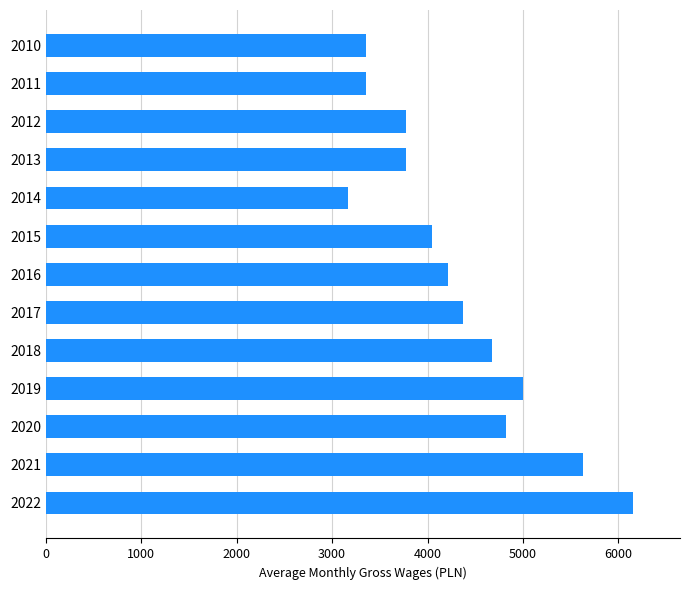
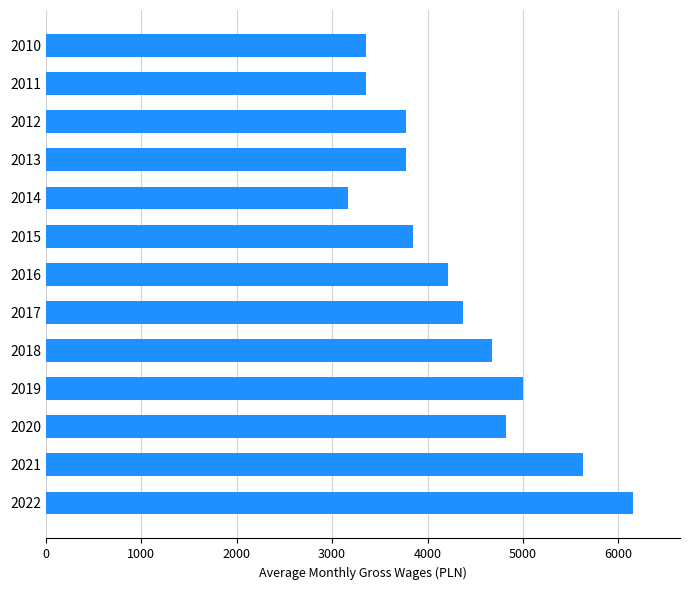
2015: 4000 -> 3800
